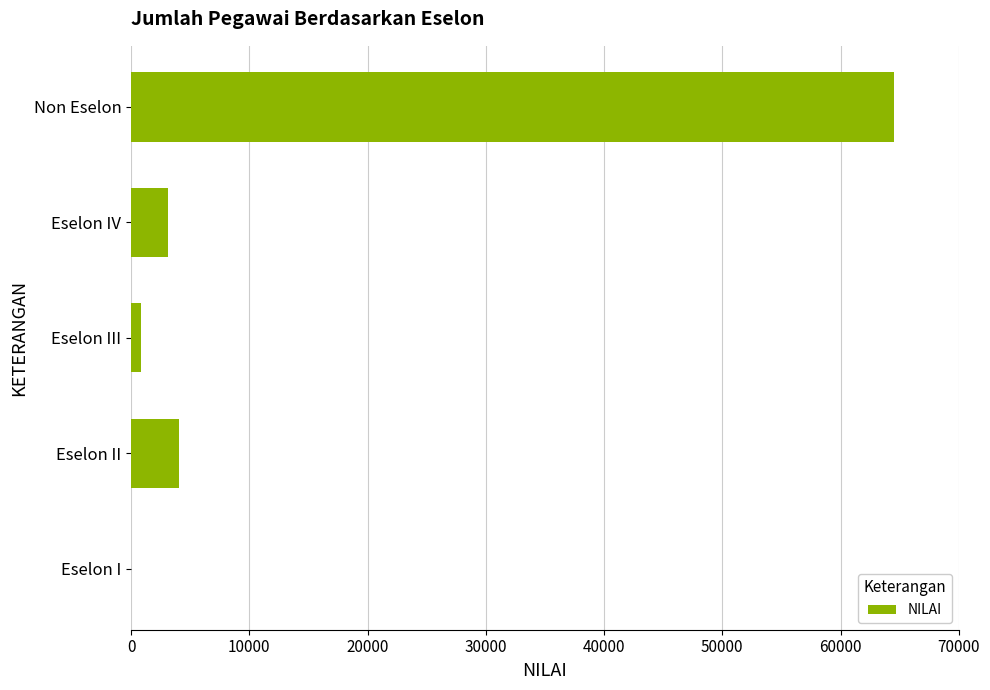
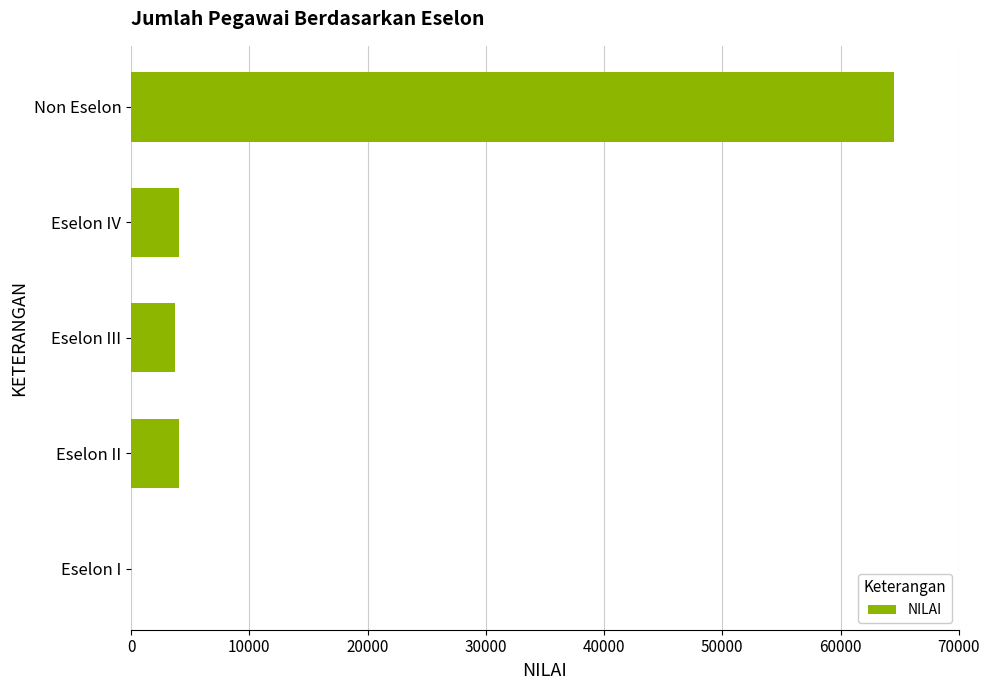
Eselon IV: 3100 -> 4000
Eselon III: 900 -> 3700
